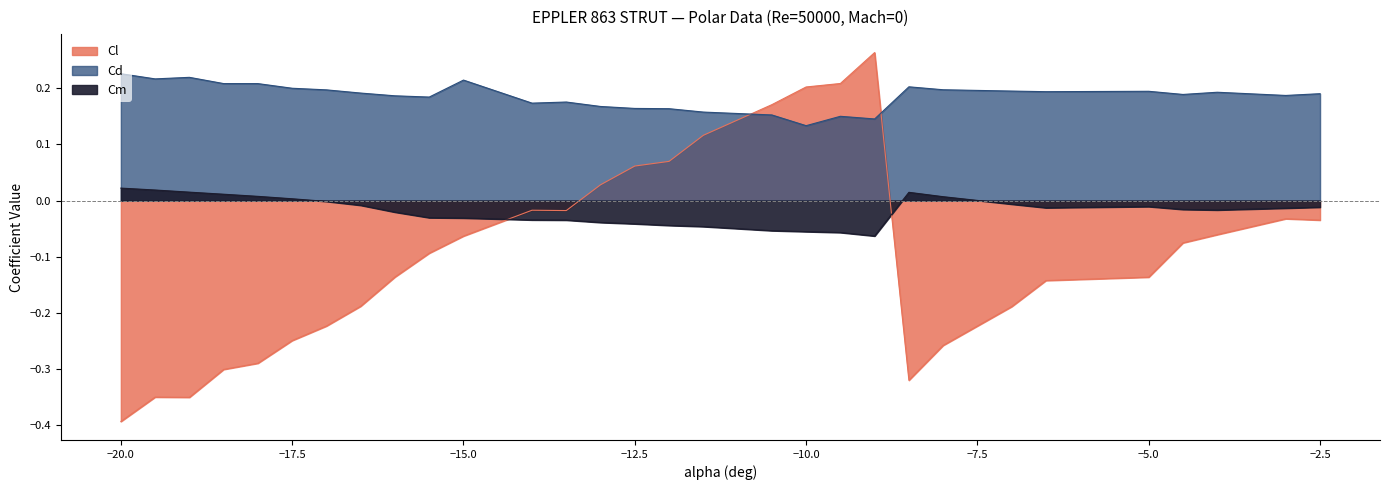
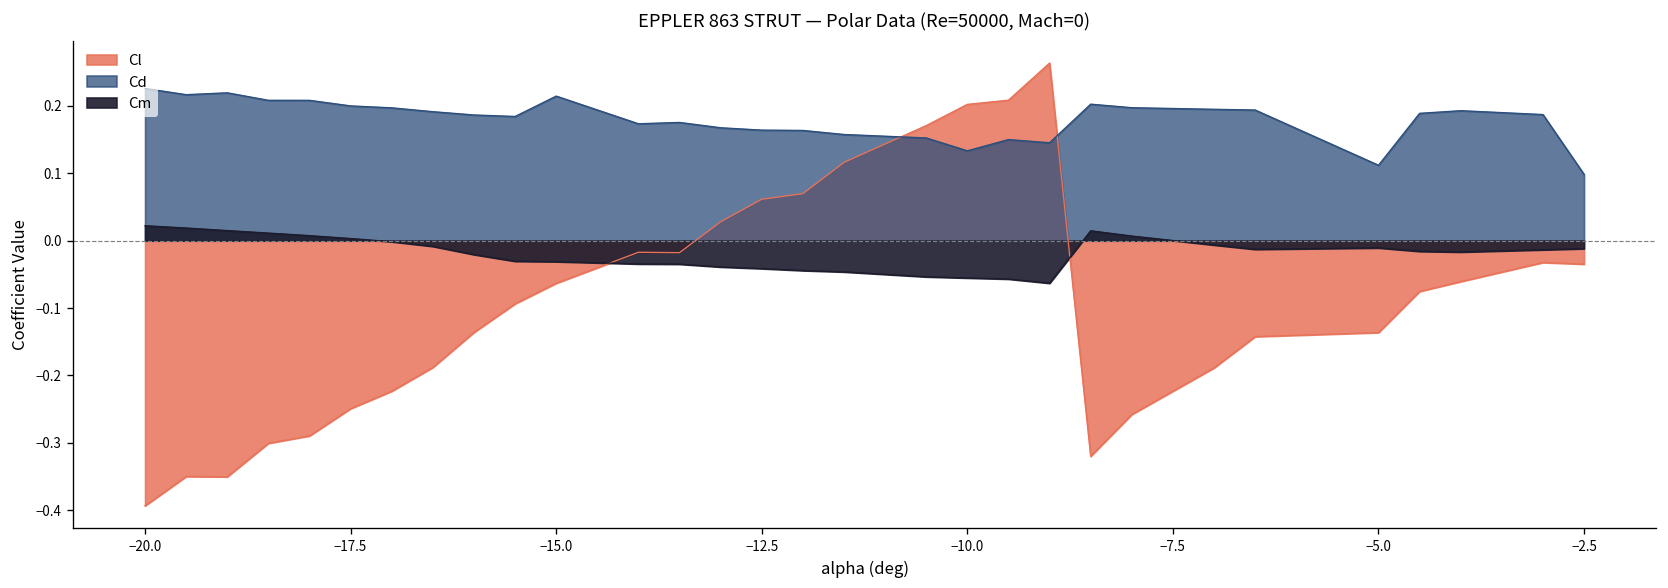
Cd, −5.0: 0.19 -> 0.11
Cd, −2.5: 0.19 -> 0.10
